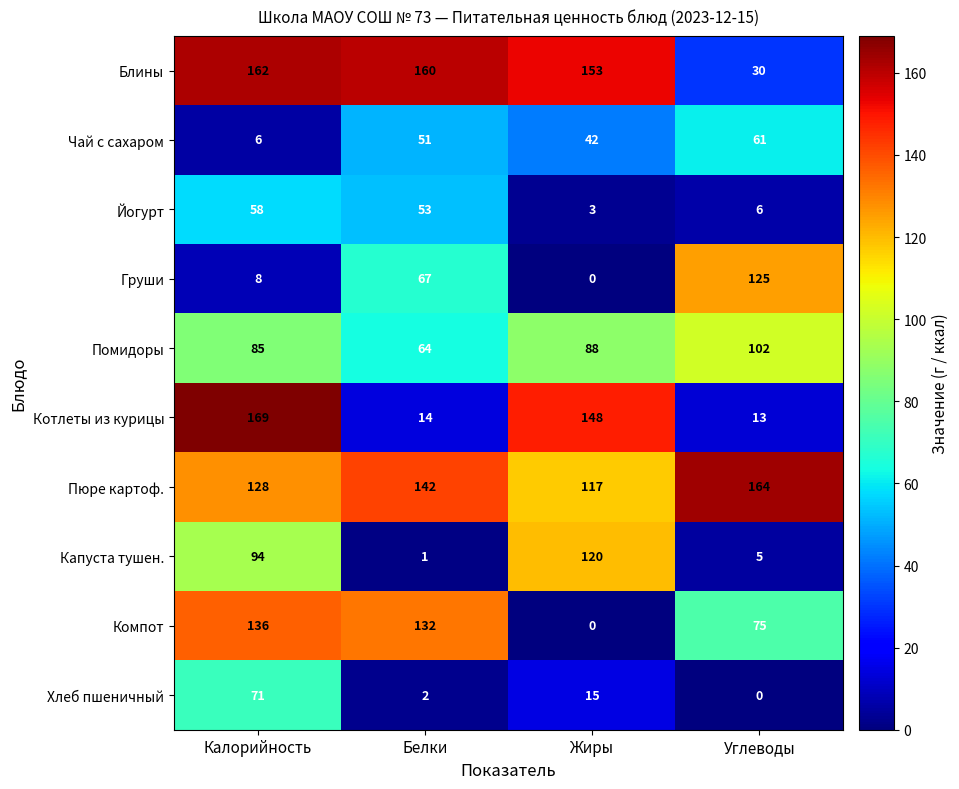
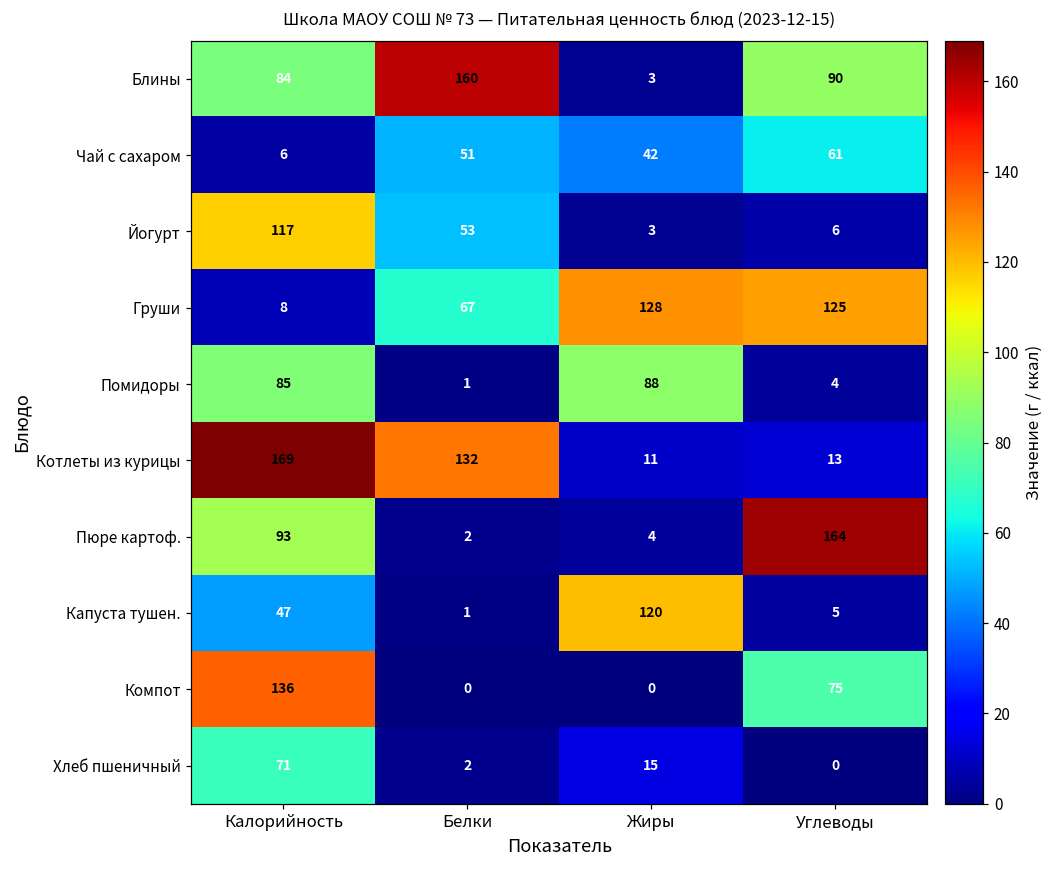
Блины, Калорийность: 162 -> 84
Блины, Жиры: 153 -> 3
Блины, Углеводы: 30 -> 90
Йогурт, Калорийность: 58 -> 117
Груши, Жиры: 0 -> 128
Помидоры, Белки: 64 -> 1
Помидоры, Углеводы: 102 -> 4
Котлеты из курицы, Белки: 14 -> 132
Котлеты из курицы, Жиры: 148 -> 11
Пюре картоф., Калорийность: 128 -> 93
Пюре картоф., Белки: 142 -> 2
Пюре картоф., Жиры: 117 -> 4
Капуста тушен., Калорийность: 94 -> 47
Компот, Белки: 132 -> 0
